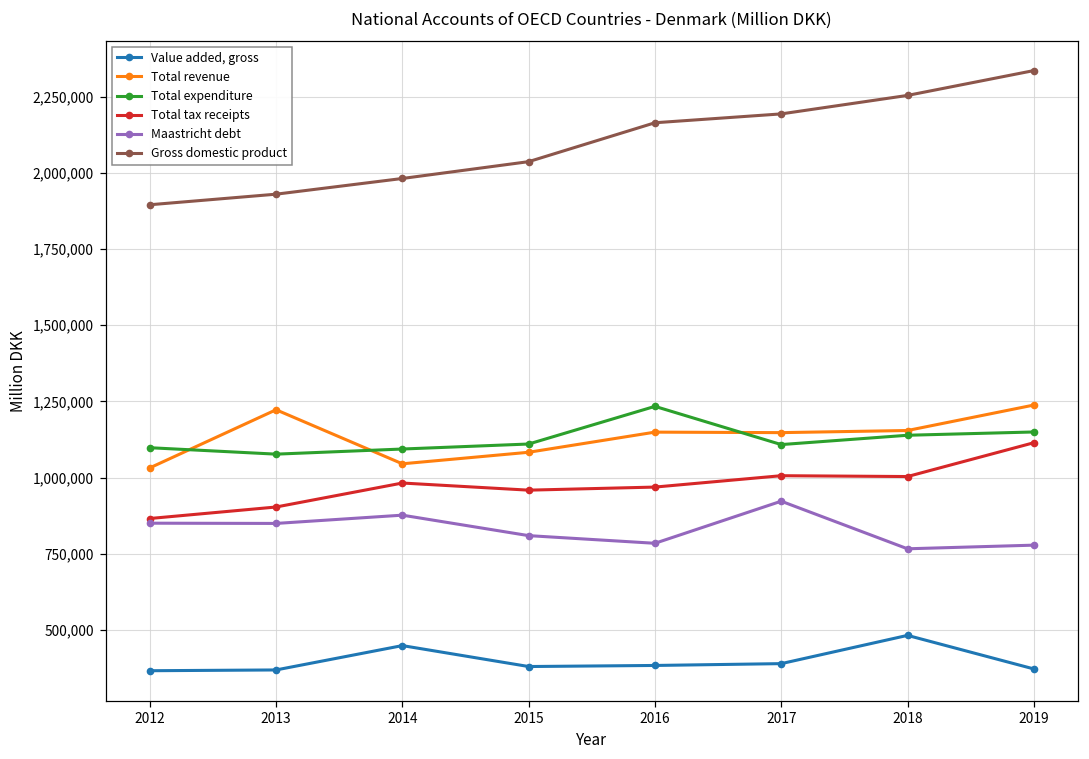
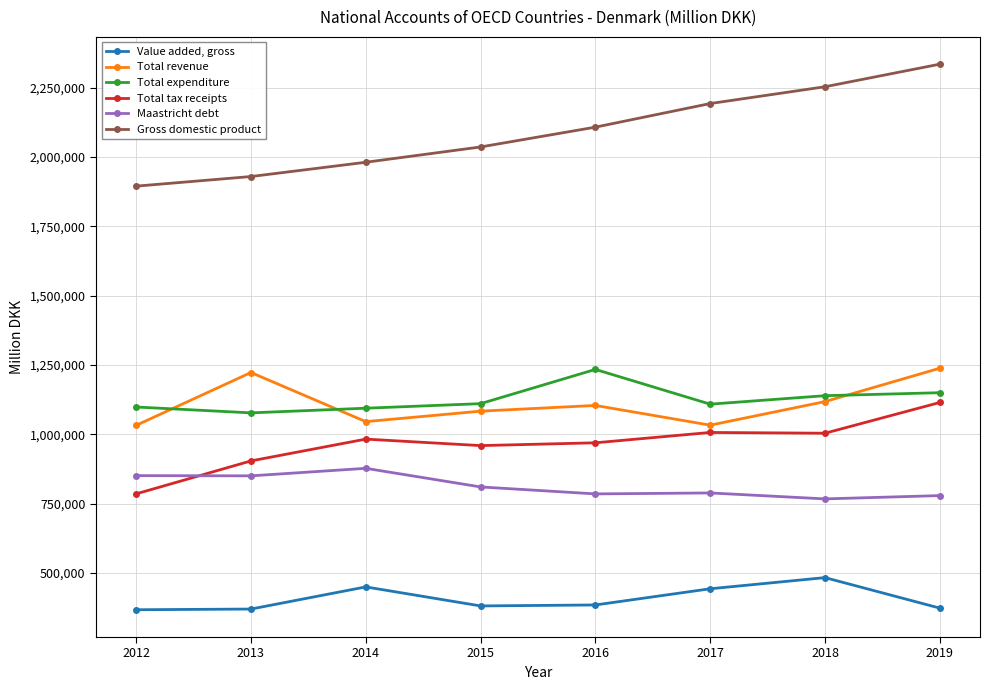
Total tax receipts, 2012: 870,000 -> 790,000
Total revenue, 2016: 1,150,000 -> 1,100,000
Gross domestic product, 2016: 2,160,000 -> 2,110,000
Value added, gross, 2017: 390,000 -> 440,000
Total revenue, 2017: 1,150,000 -> 1,030,000
Maastricht debt, 2017: 920,000 -> 790,000
Total revenue, 2018: 1,150,000 -> 1,120,000
